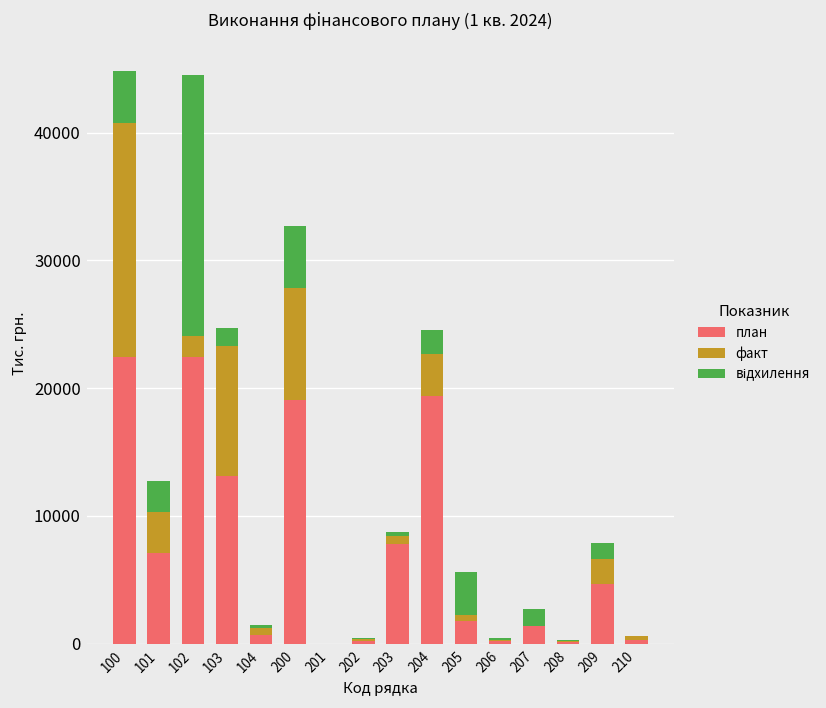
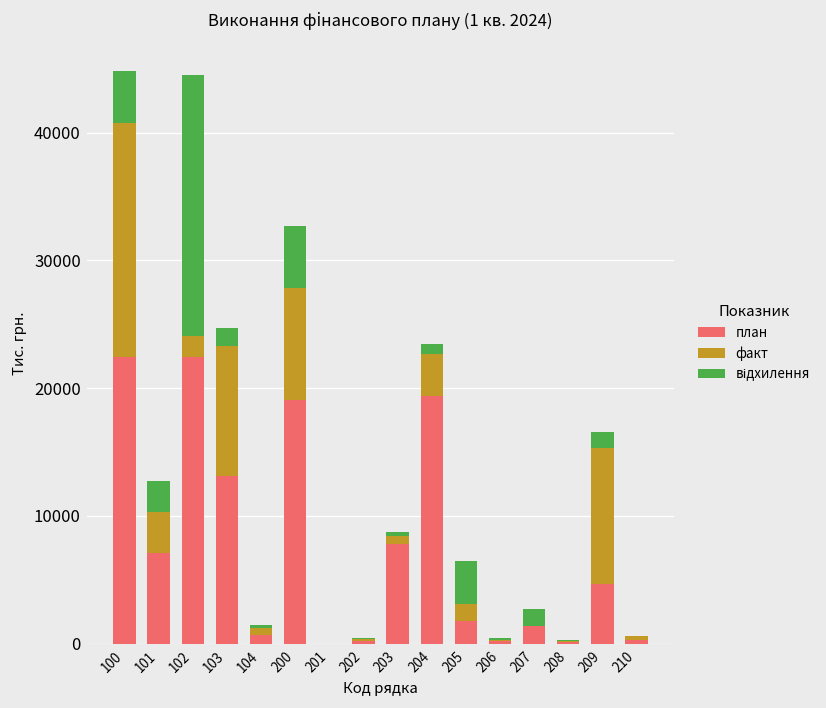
відхилення, 204: 1900 -> 800
факт, 205: 400 -> 1300
факт, 209: 1900 -> 10700
